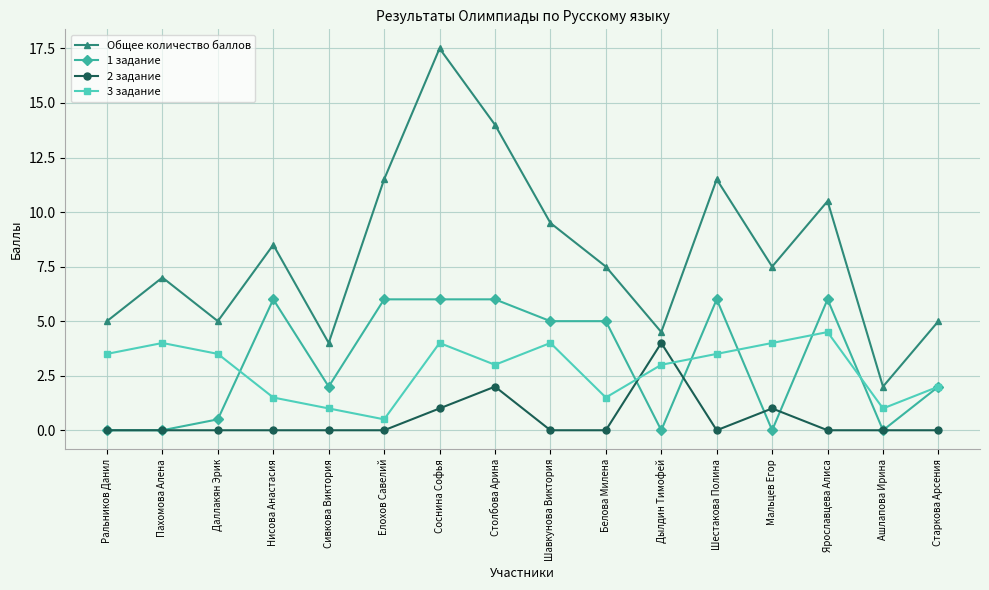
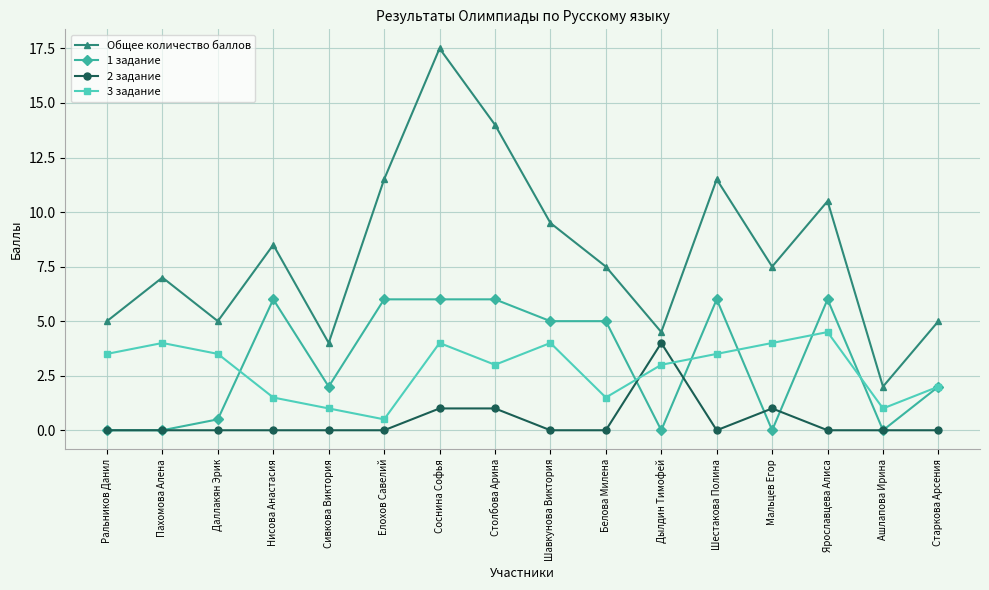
2 задание, Столбова Арина: 2 -> 1
